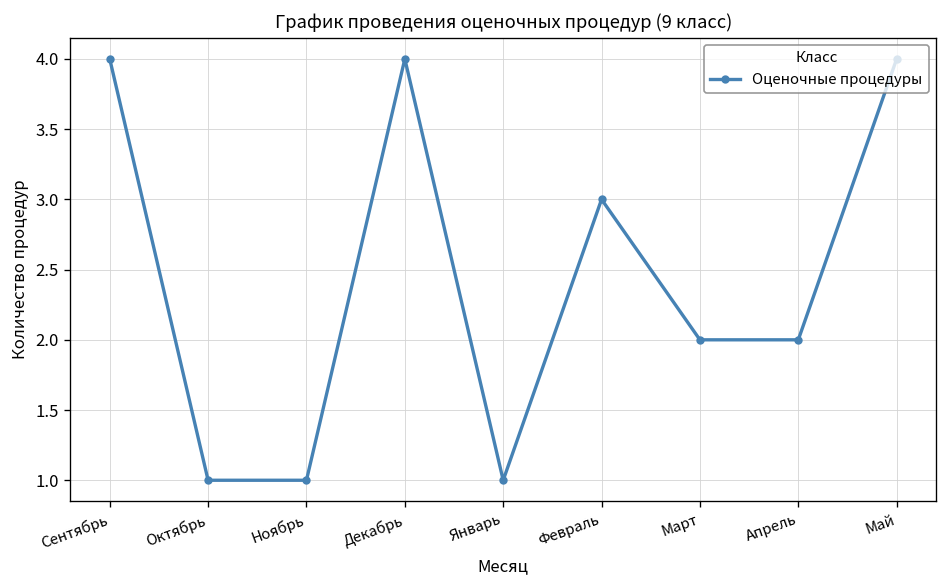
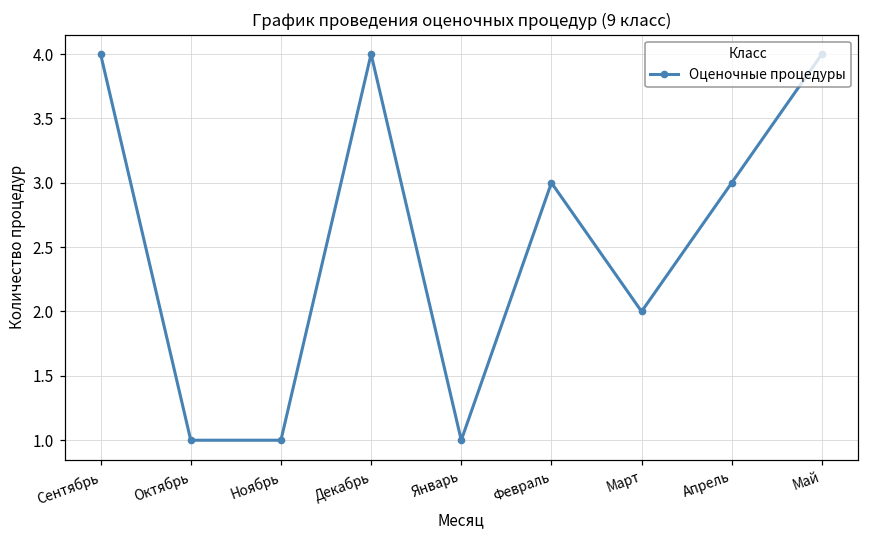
Апрель: 2 -> 3
